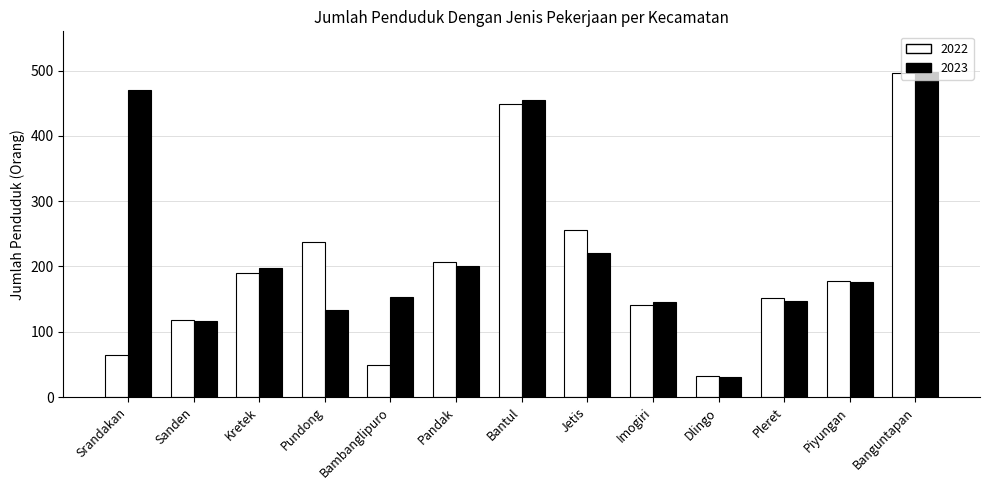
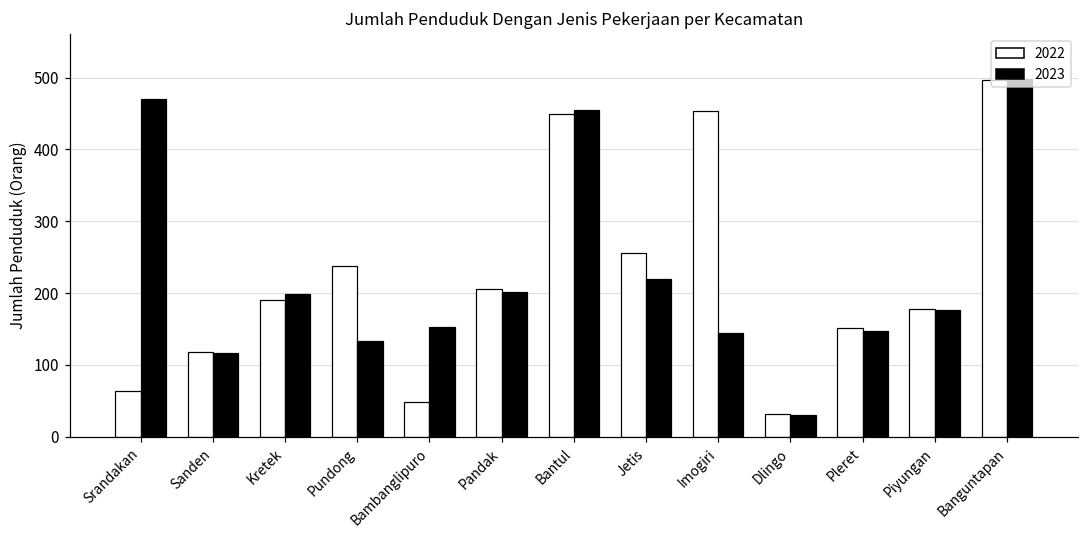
2022, Imogiri: 140 -> 450
